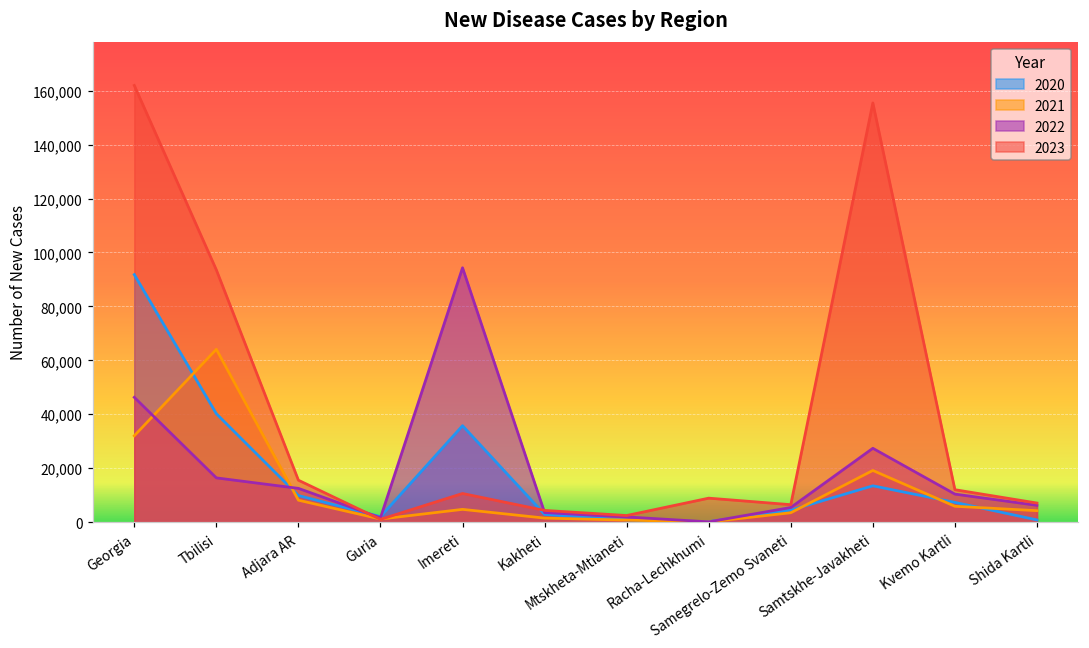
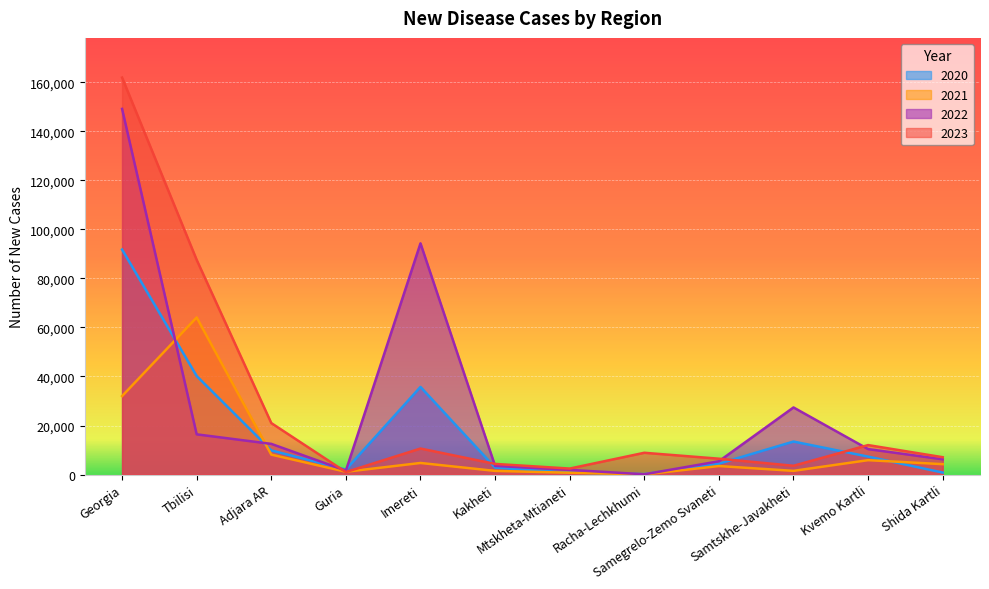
2022, Georgia: 46,000 -> 149,000
2023, Tbilisi: 94,000 -> 88,000
2023, Adjara AR: 16,000 -> 21,000
2021, Samtskhe-Javakheti: 19,000 -> 2,000
2023, Samtskhe-Javakheti: 155,000 -> 4,000
